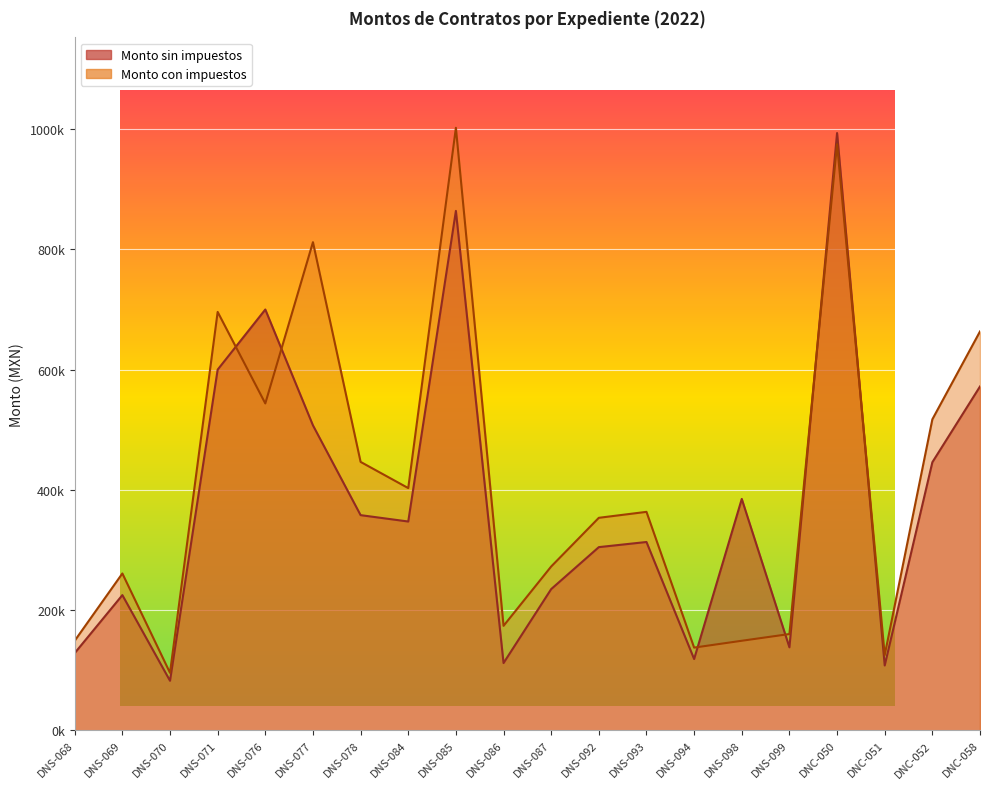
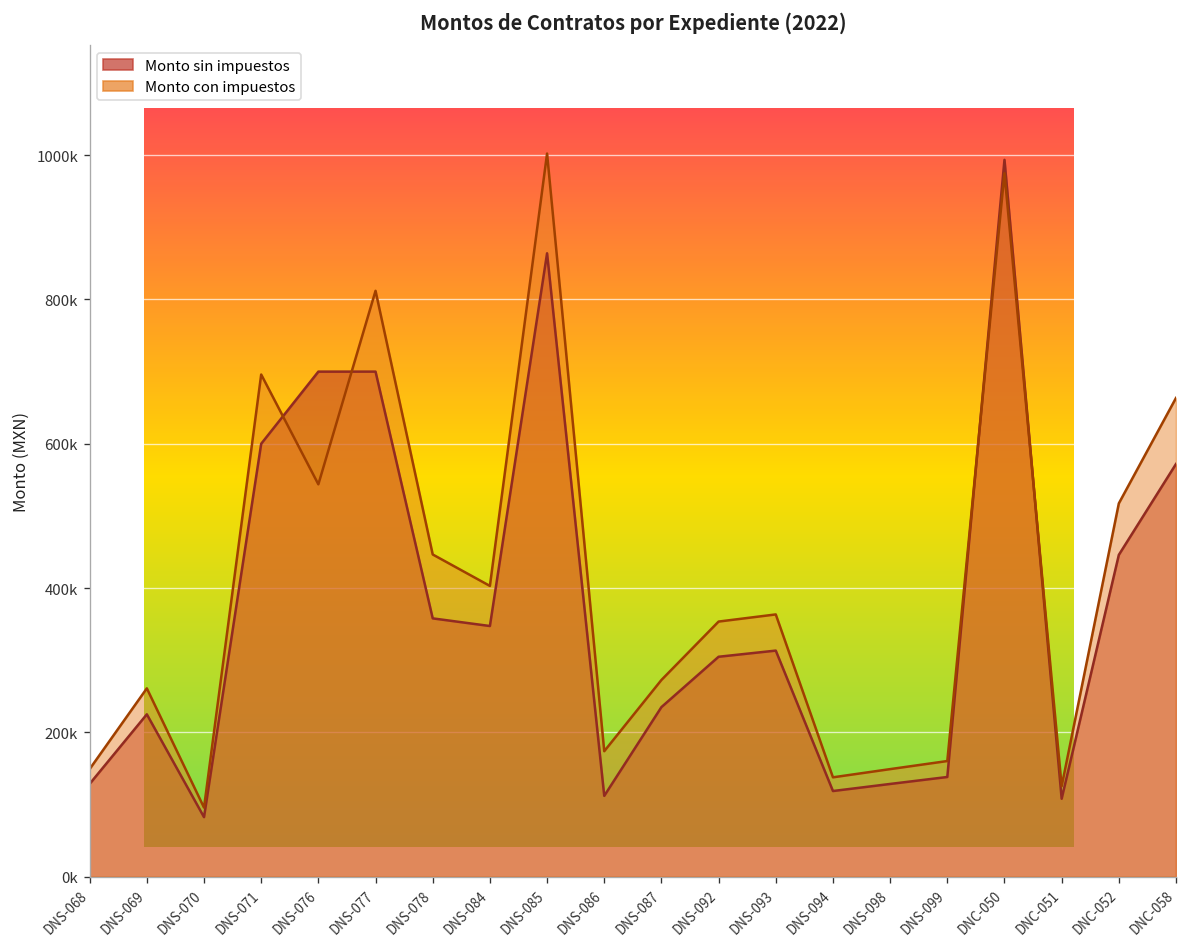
Monto sin impuestos, DNS-077: 510000 -> 700000
Monto sin impuestos, DNS-098: 380000 -> 130000
